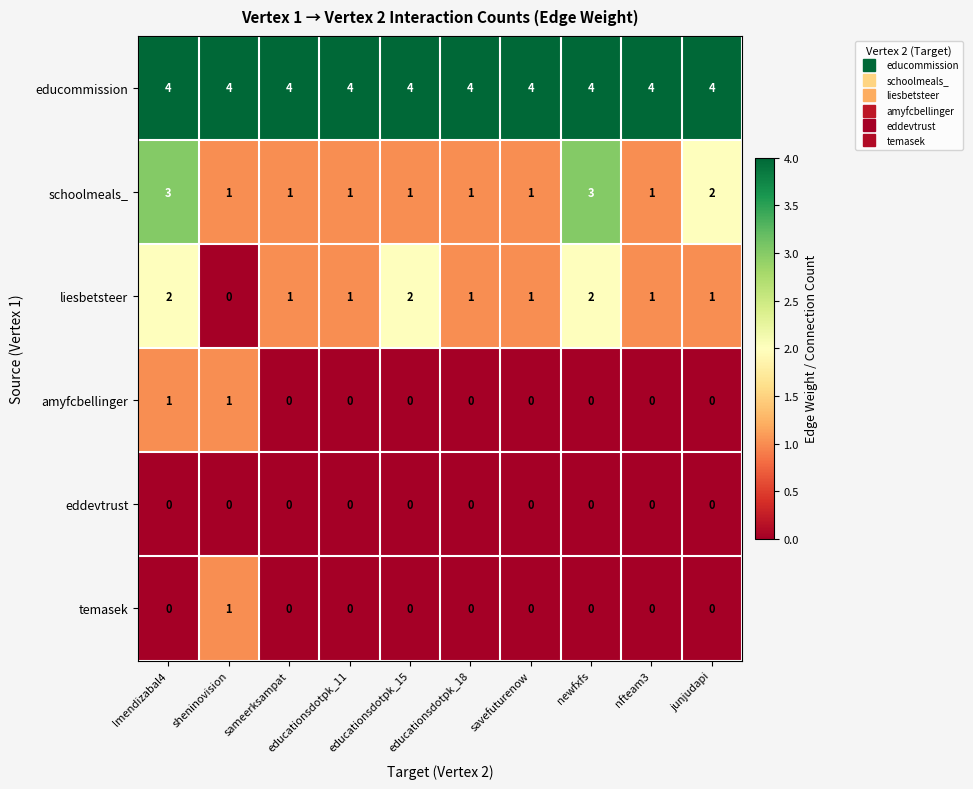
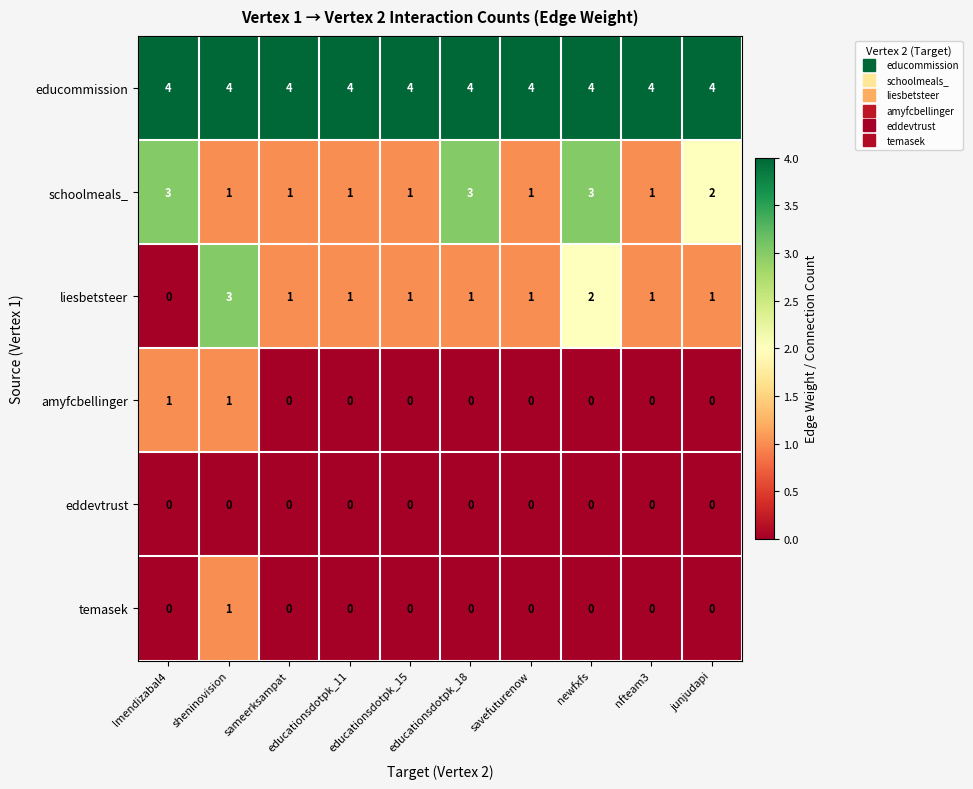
schoolmeals_, educationsdotpk_18: 1 -> 3
liesbetsteer, lmendizabal4: 2 -> 0
liesbetsteer, sheninovision: 0 -> 3
liesbetsteer, educationsdotpk_15: 2 -> 1
